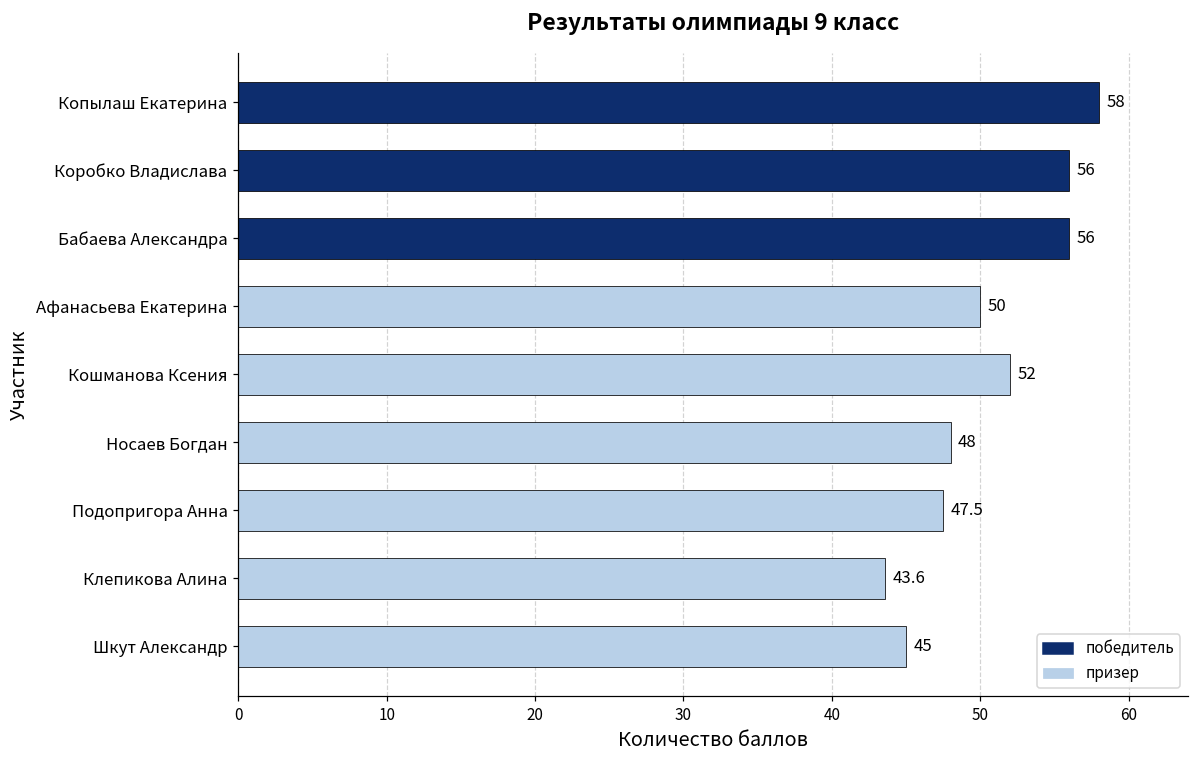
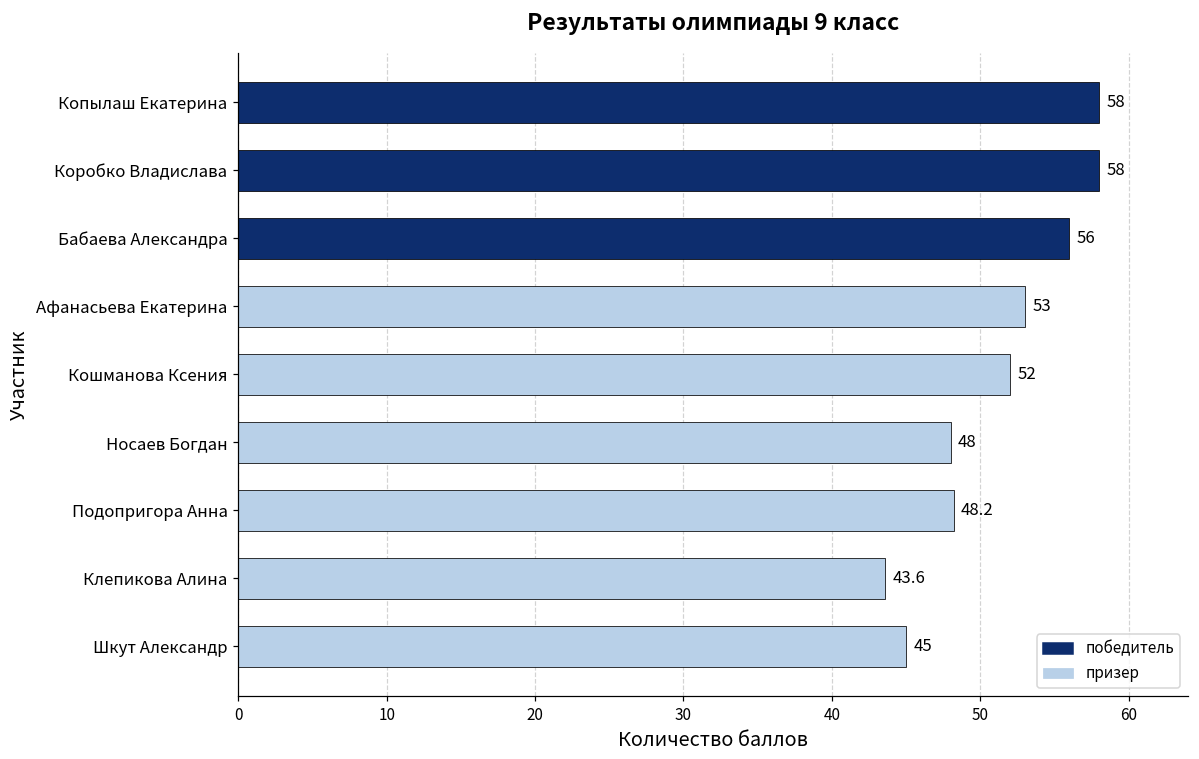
Коробко Владислава: 56 -> 58
Афанасьева Екатерина: 50 -> 53
Подопригора Анна: 47.5 -> 48.2
